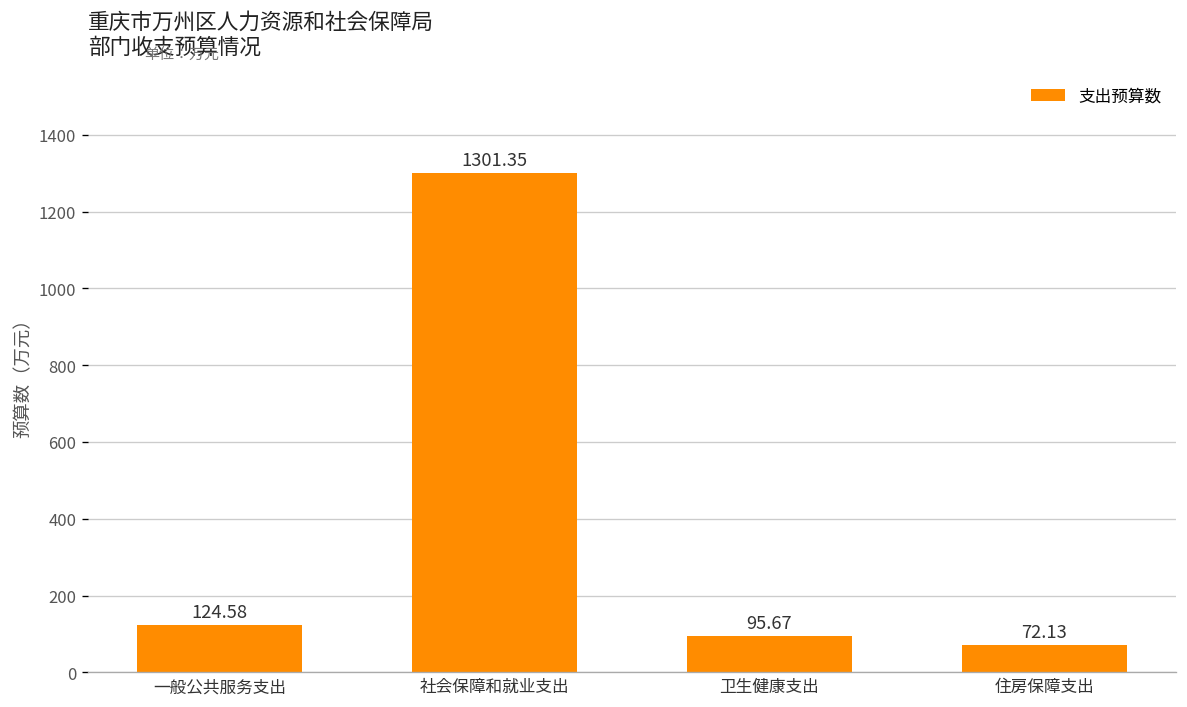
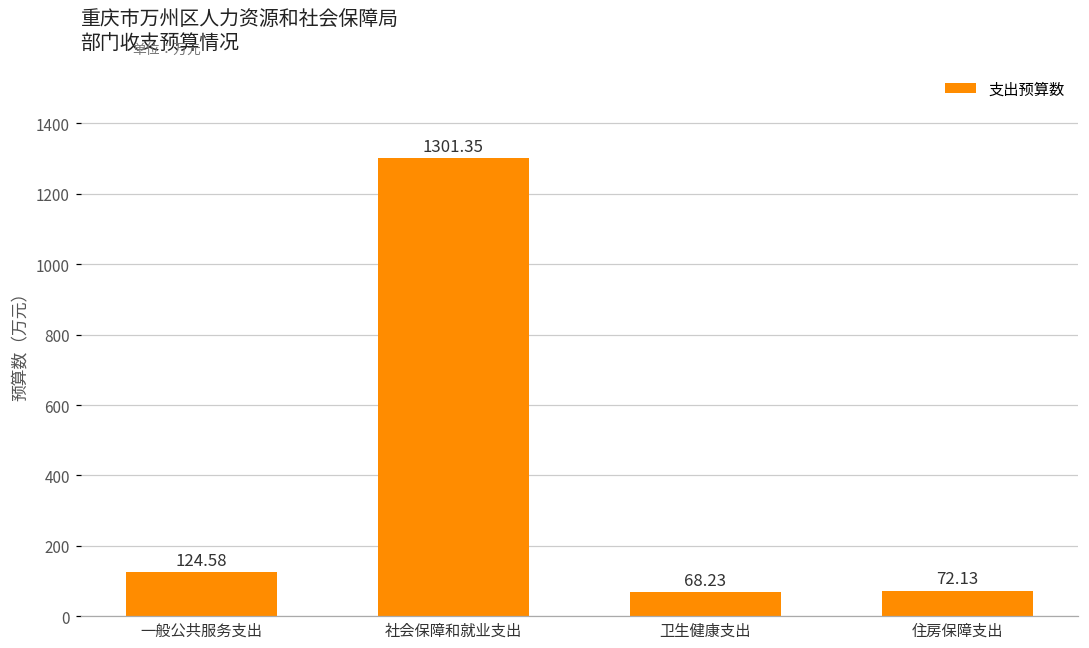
卫生健康支出: 95.67 -> 68.23
